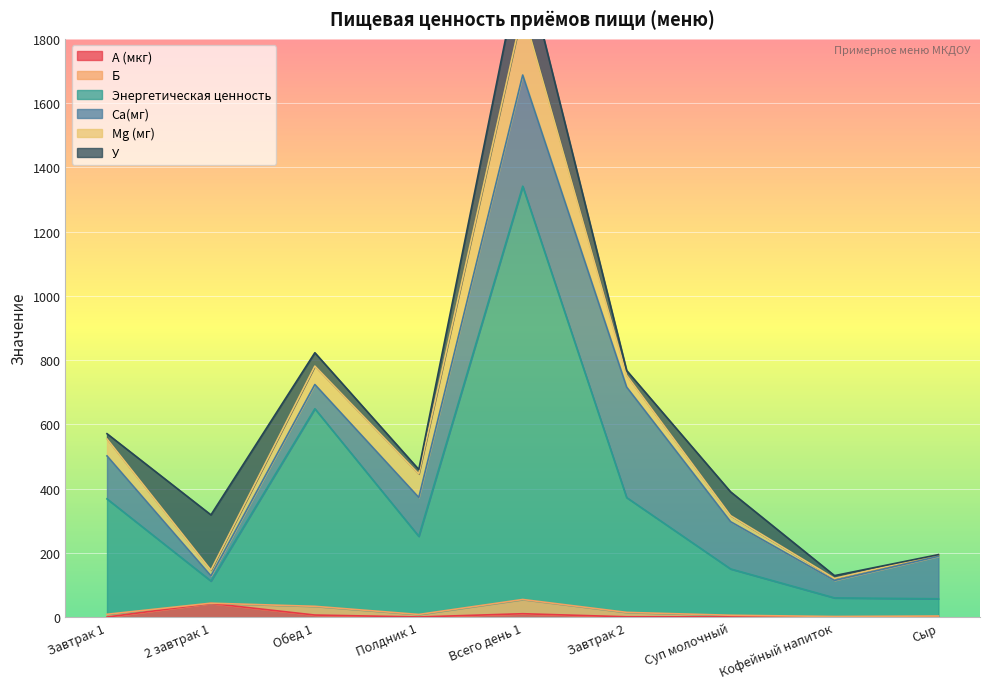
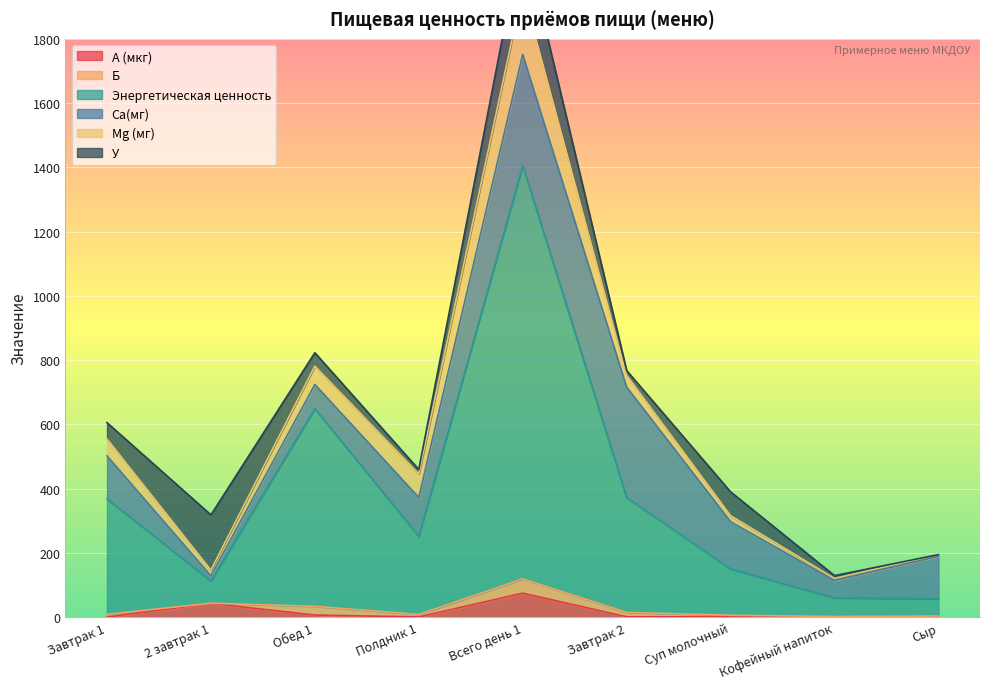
У, Завтрак 1: 20 -> 50
А (мкг), Всего день 1: 10 -> 70
